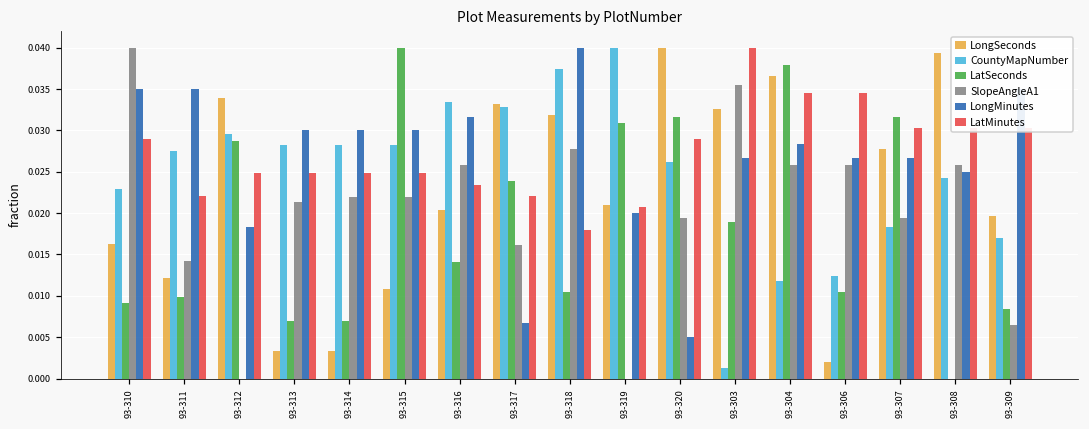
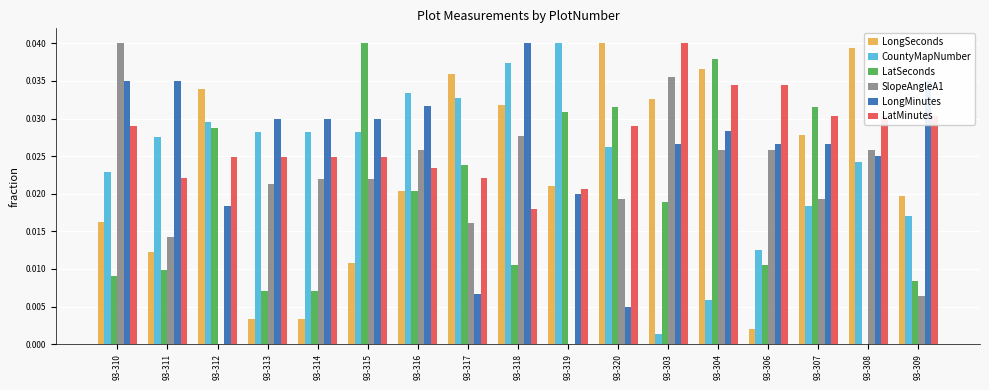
LatSeconds, 93-316: 0.014 -> 0.020
LongSeconds, 93-317: 0.033 -> 0.036
CountyMapNumber, 93-304: 0.012 -> 0.006
